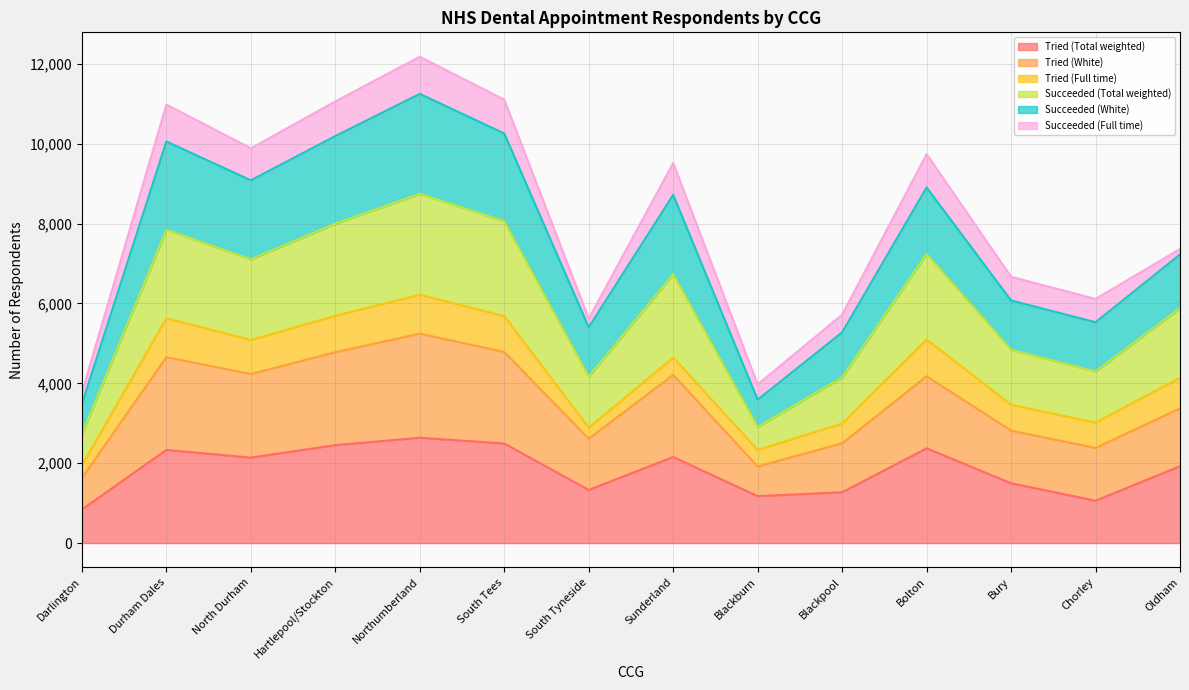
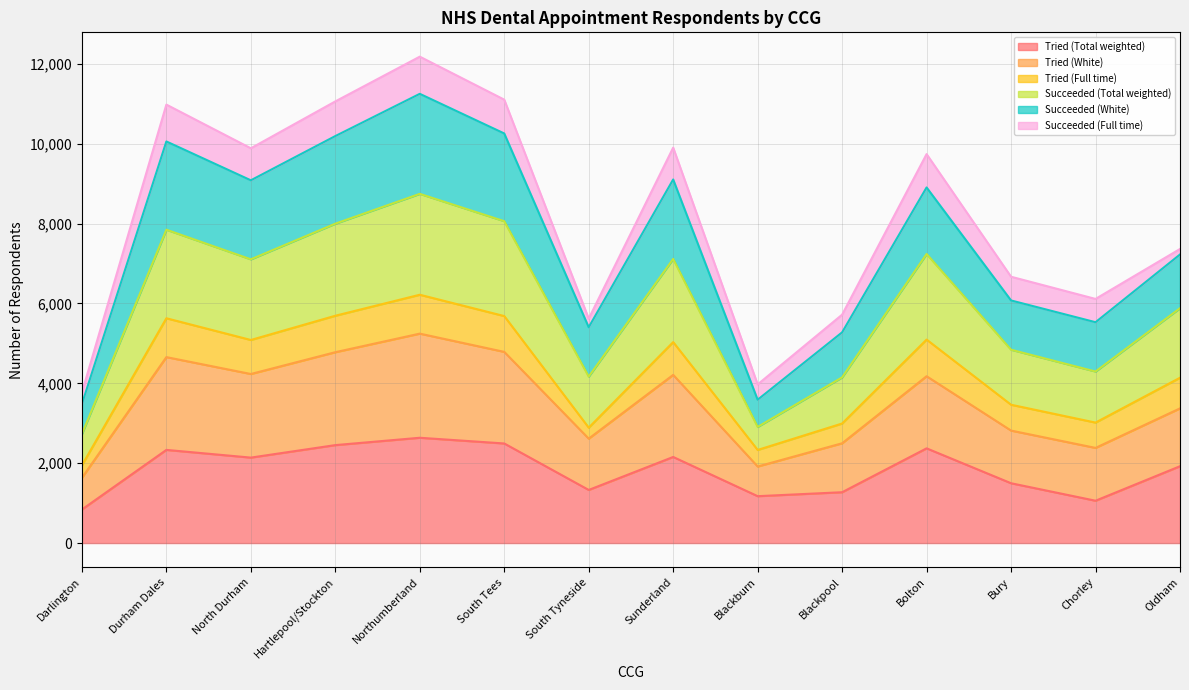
Tried (Full time), Sunderland: 400 -> 800
